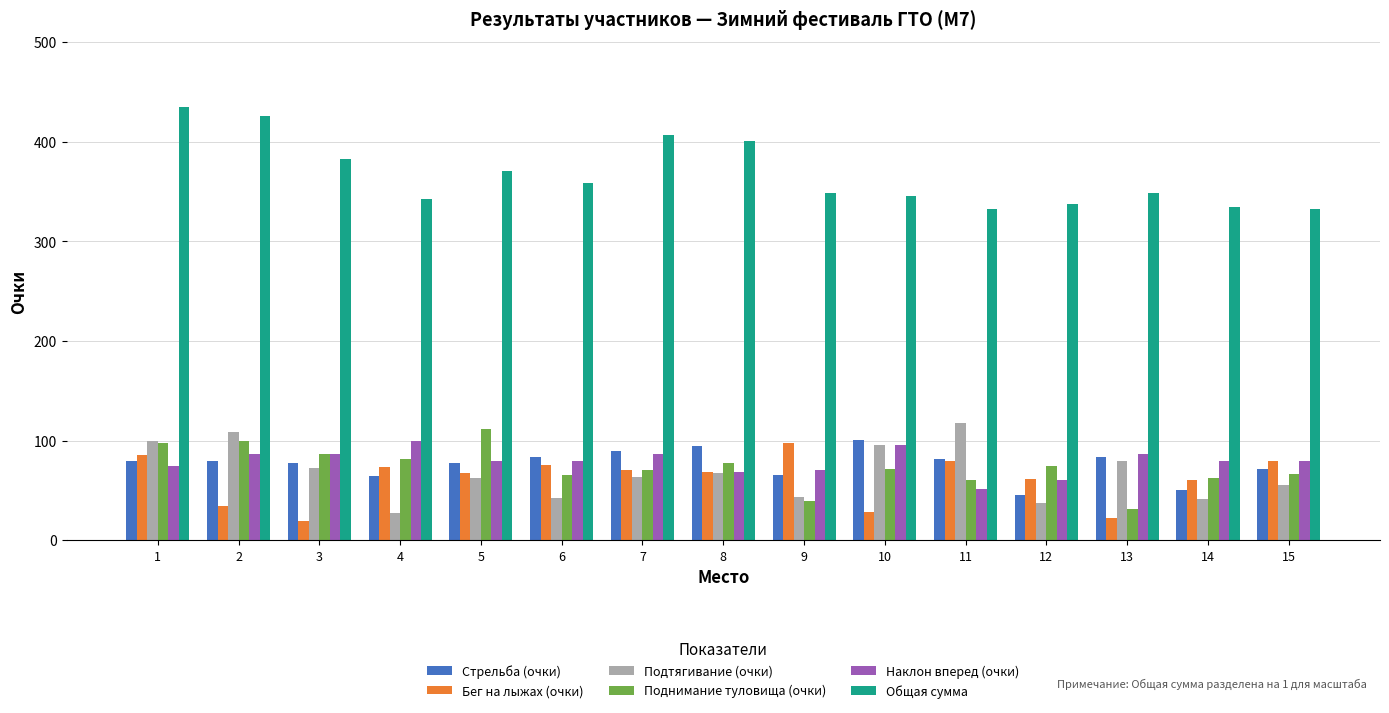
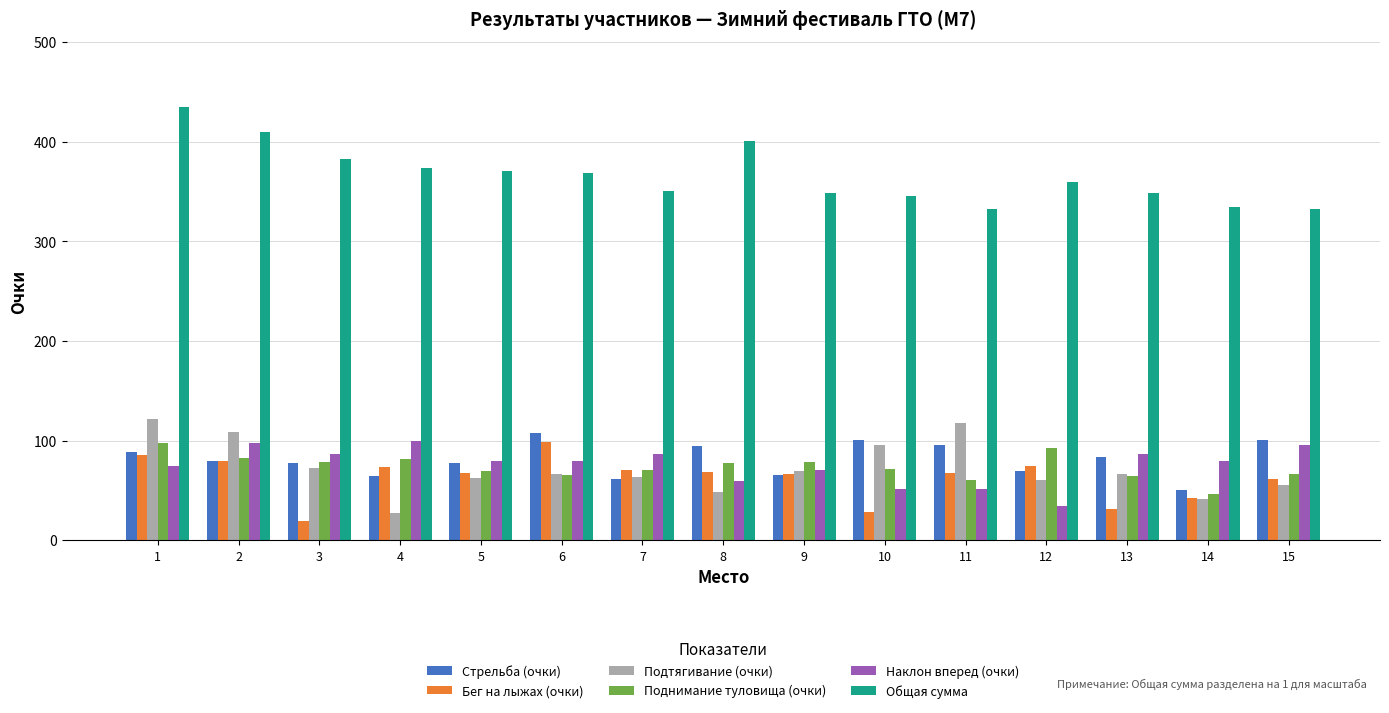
Стрельба (очки), 1: 80 -> 90
Подтягивание (очки), 1: 100 -> 120
Бег на лыжах (очки), 2: 30 -> 80
Поднимание туловища (очки), 2: 100 -> 80
Наклон вперед (очки), 2: 90 -> 100
Общая сумма, 2: 430 -> 410
Поднимание туловища (очки), 3: 90 -> 80
Общая сумма, 4: 340 -> 370
Поднимание туловища (очки), 5: 110 -> 70
Стрельба (очки), 6: 80 -> 110
Бег на лыжах (очки), 6: 80 -> 100
Подтягивание (очки), 6: 40 -> 70
Общая сумма, 6: 360 -> 370
Стрельба (очки), 7: 90 -> 60
Общая сумма, 7: 410 -> 350
Подтягивание (очки), 8: 70 -> 50
Наклон вперед (очки), 8: 70 -> 60
Бег на лыжах (очки), 9: 100 -> 70
Подтягивание (очки), 9: 40 -> 70
Поднимание туловища (очки), 9: 40 -> 80
Наклон вперед (очки), 10: 100 -> 50
Стрельба (очки), 11: 80 -> 100
Бег на лыжах (очки), 11: 80 -> 70
Стрельба (очки), 12: 50 -> 70
Бег на лыжах (очки), 12: 60 -> 70
Подтягивание (очки), 12: 40 -> 60
Поднимание туловища (очки), 12: 70 -> 90
Наклон вперед (очки), 12: 60 -> 30
Общая сумма, 12: 340 -> 360
Бег на лыжах (очки), 13: 20 -> 30
Подтягивание (очки), 13: 80 -> 70
Поднимание туловища (очки), 13: 30 -> 60
Бег на лыжах (очки), 14: 60 -> 40
Поднимание туловища (очки), 14: 60 -> 50
Стрельба (очки), 15: 70 -> 100
Бег на лыжах (очки), 15: 80 -> 60
Наклон вперед (очки), 15: 80 -> 100
